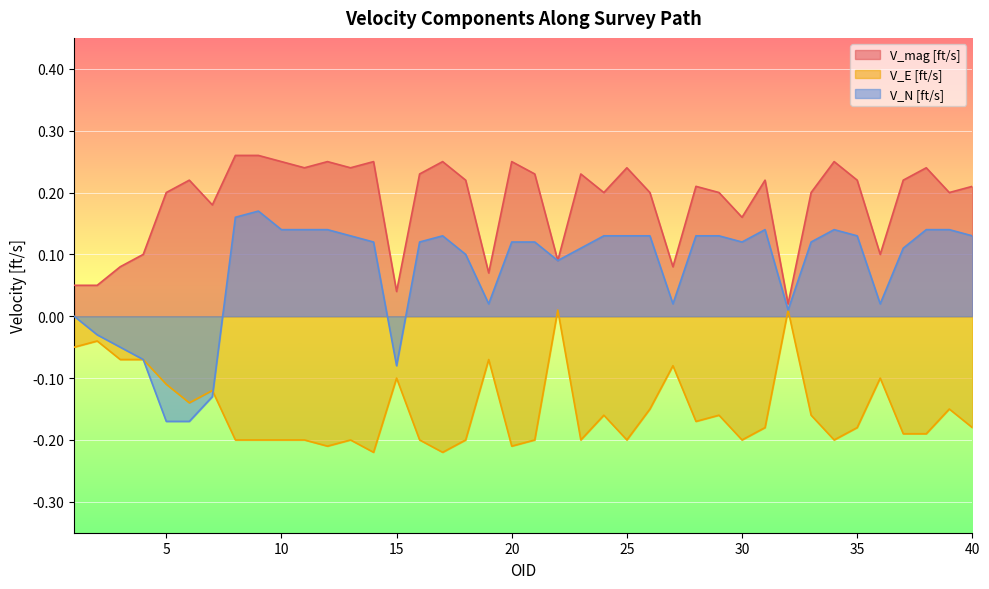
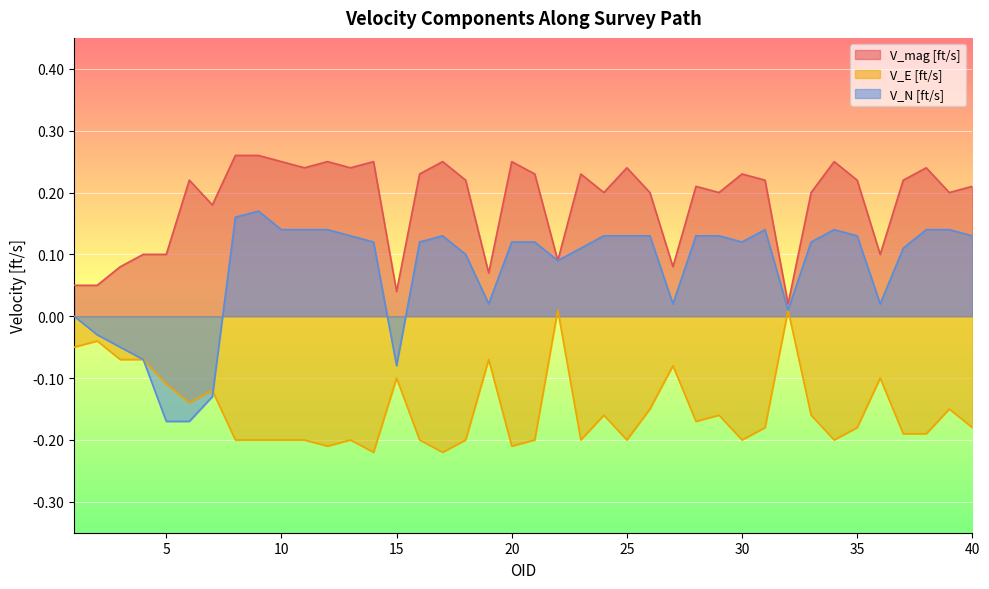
V_mag [ft/s], 5: 0.2 -> 0.1
V_mag [ft/s], 30: 0.16 -> 0.23
